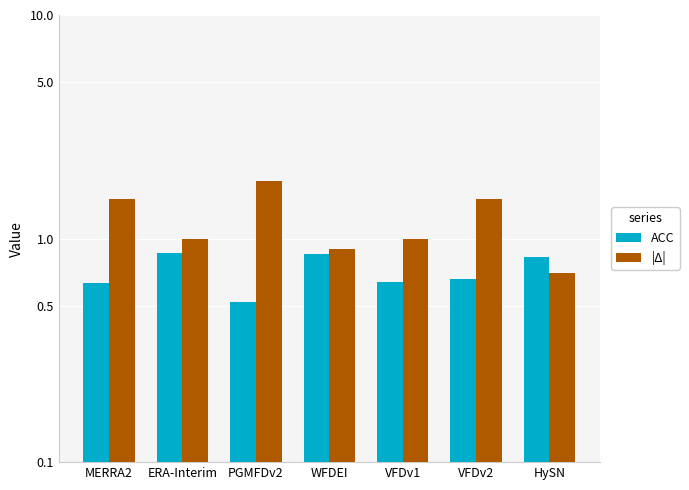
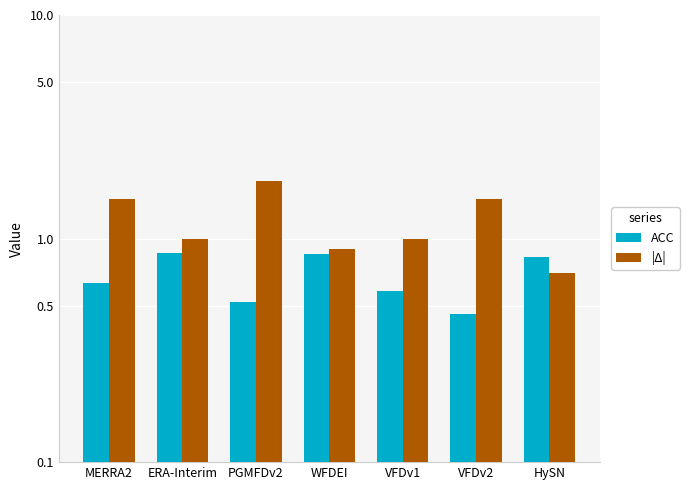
ACC, VFDv1: 0.64 -> 0.58
ACC, VFDv2: 0.66 -> 0.46
